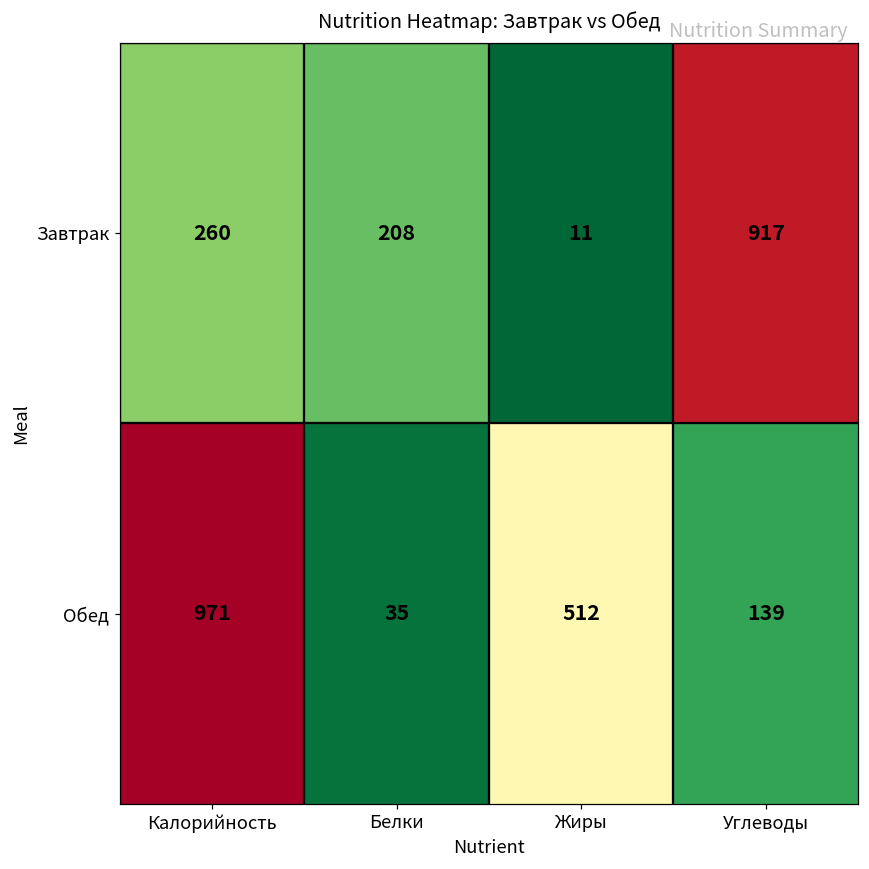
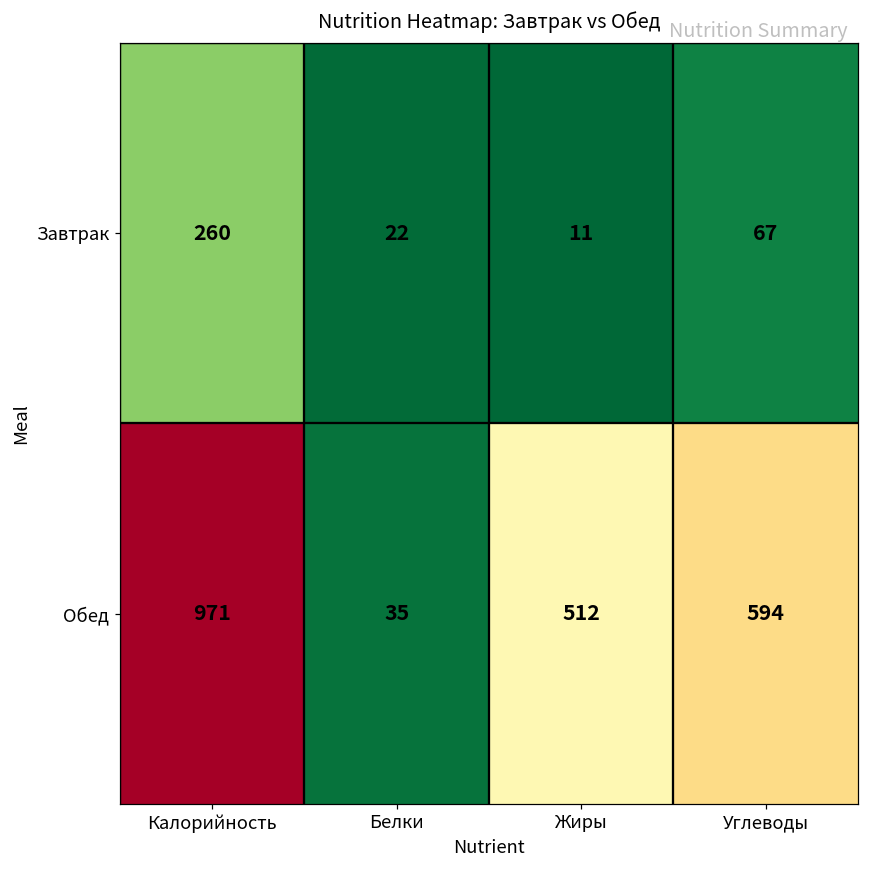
Завтрак, Белки: 208 -> 22
Завтрак, Углеводы: 917 -> 67
Обед, Углеводы: 139 -> 594
